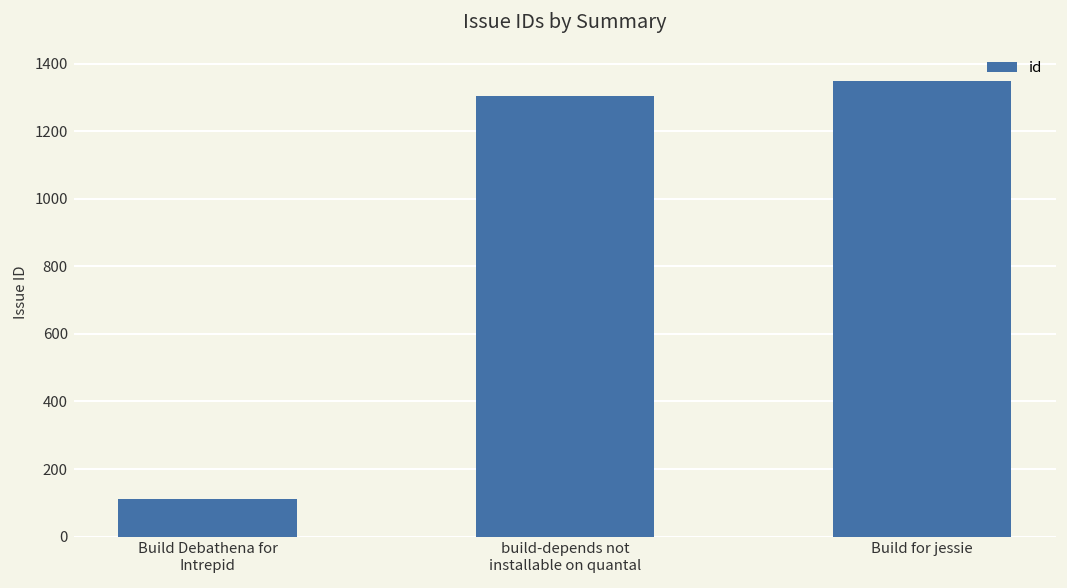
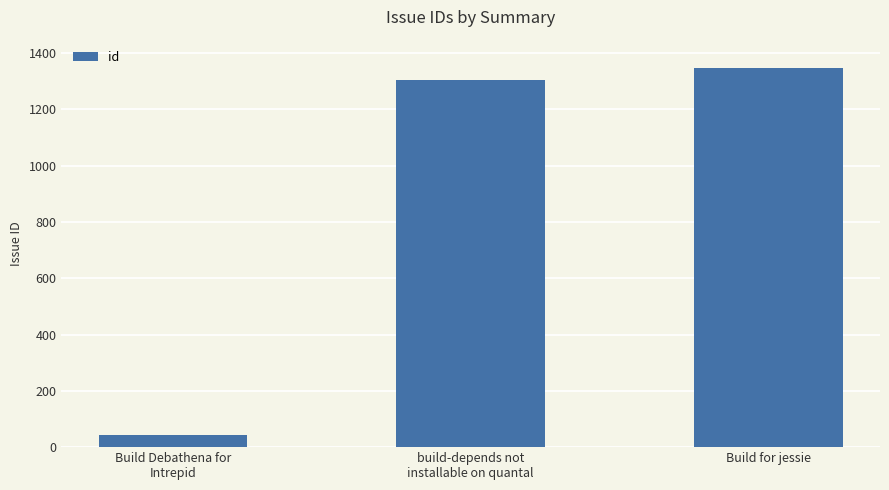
Build Debathena for Intrepid: 110 -> 40
